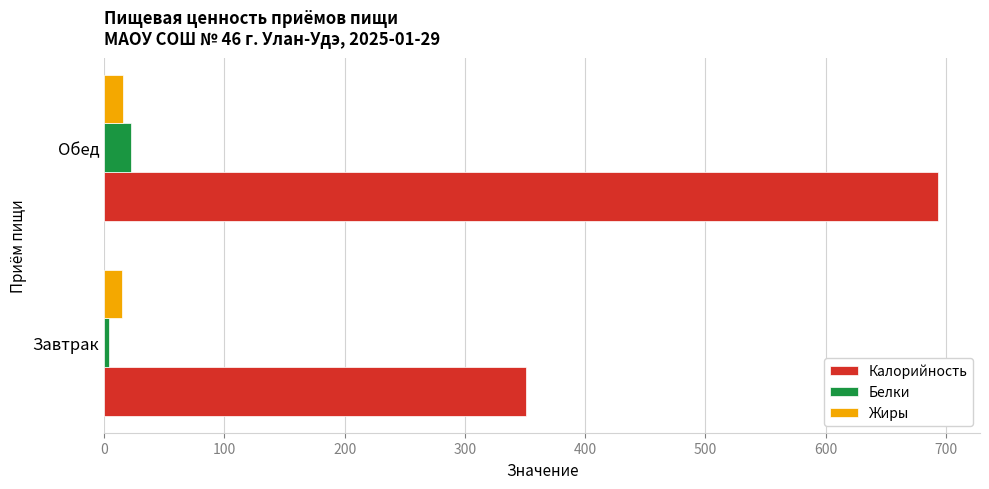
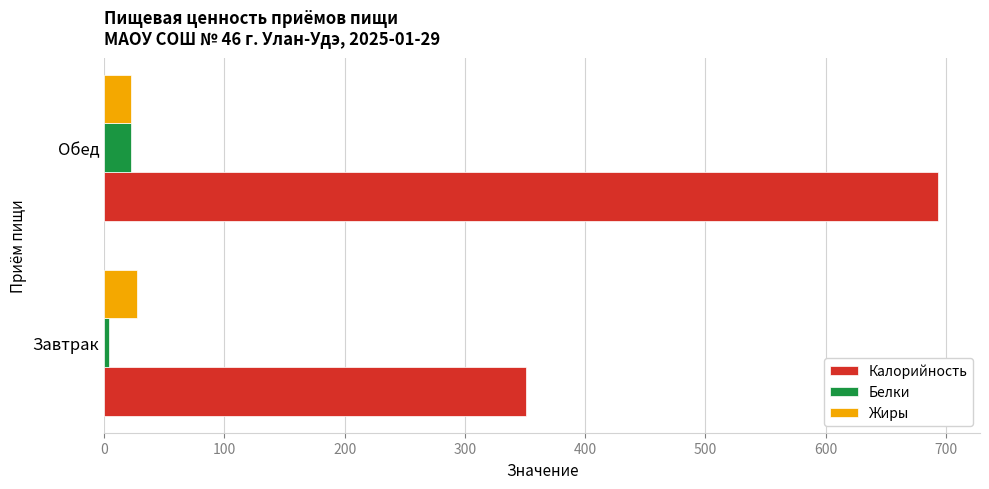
Жиры, Обед: 16 -> 22
Жиры, Завтрак: 15 -> 27
